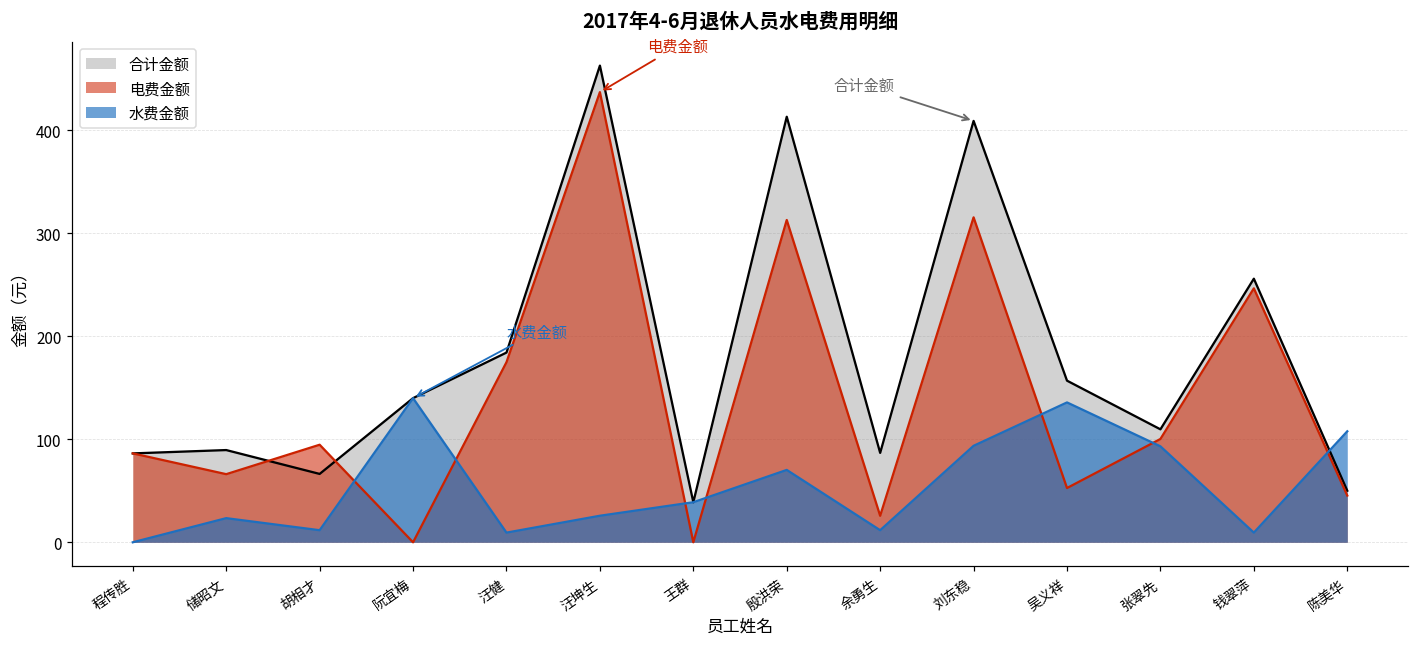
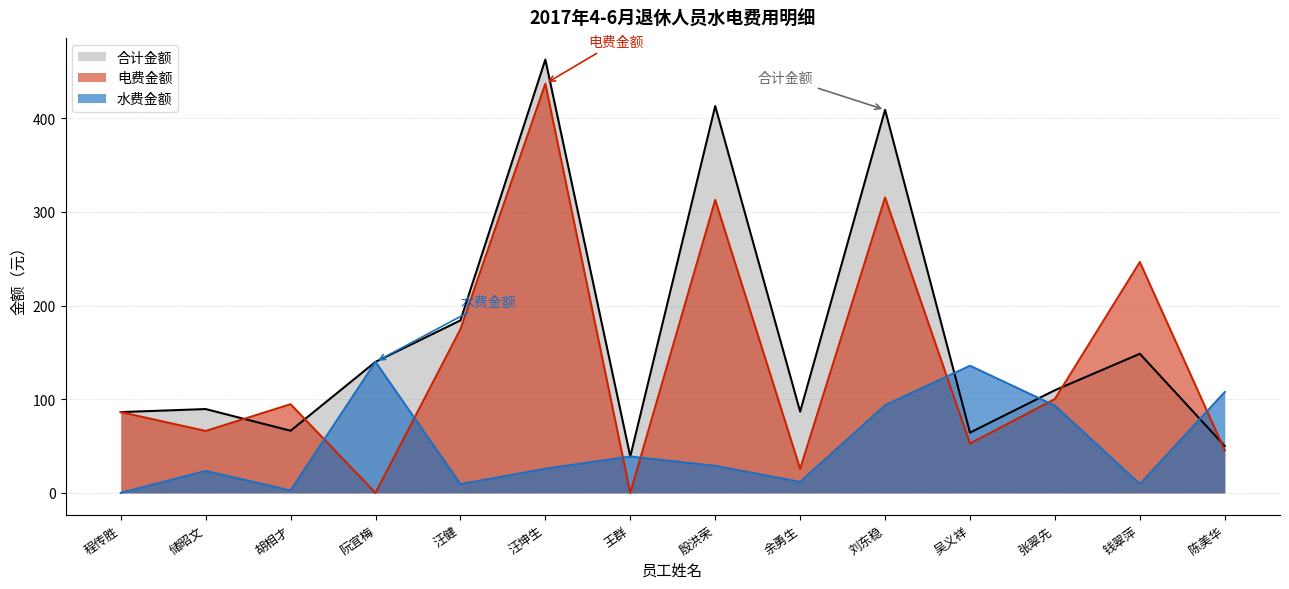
水费金额, 胡相才: 10 -> 0
水费金额, 殷洪荣: 70 -> 30
合计金额, 吴义祥: 160 -> 60
合计金额, 钱翠萍: 260 -> 150
